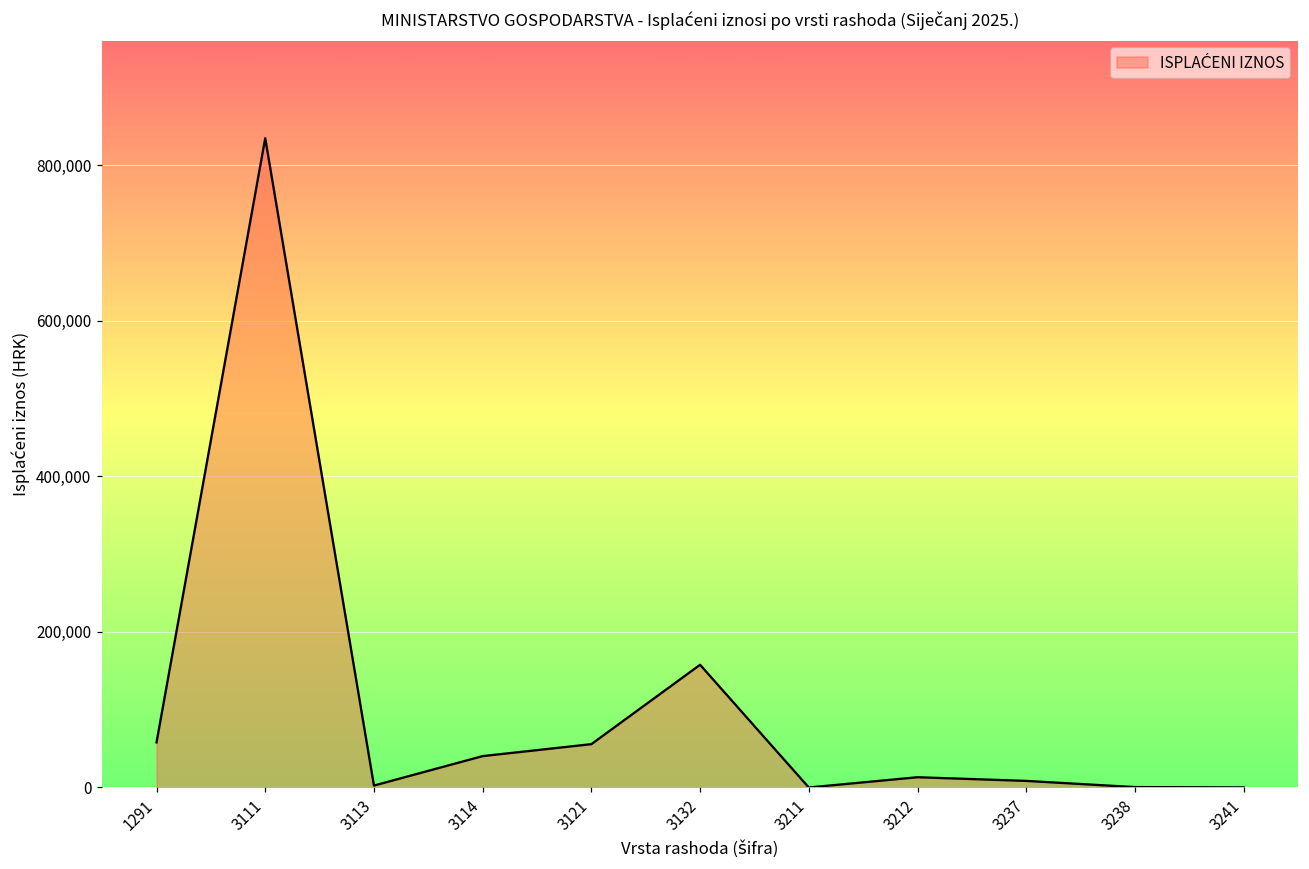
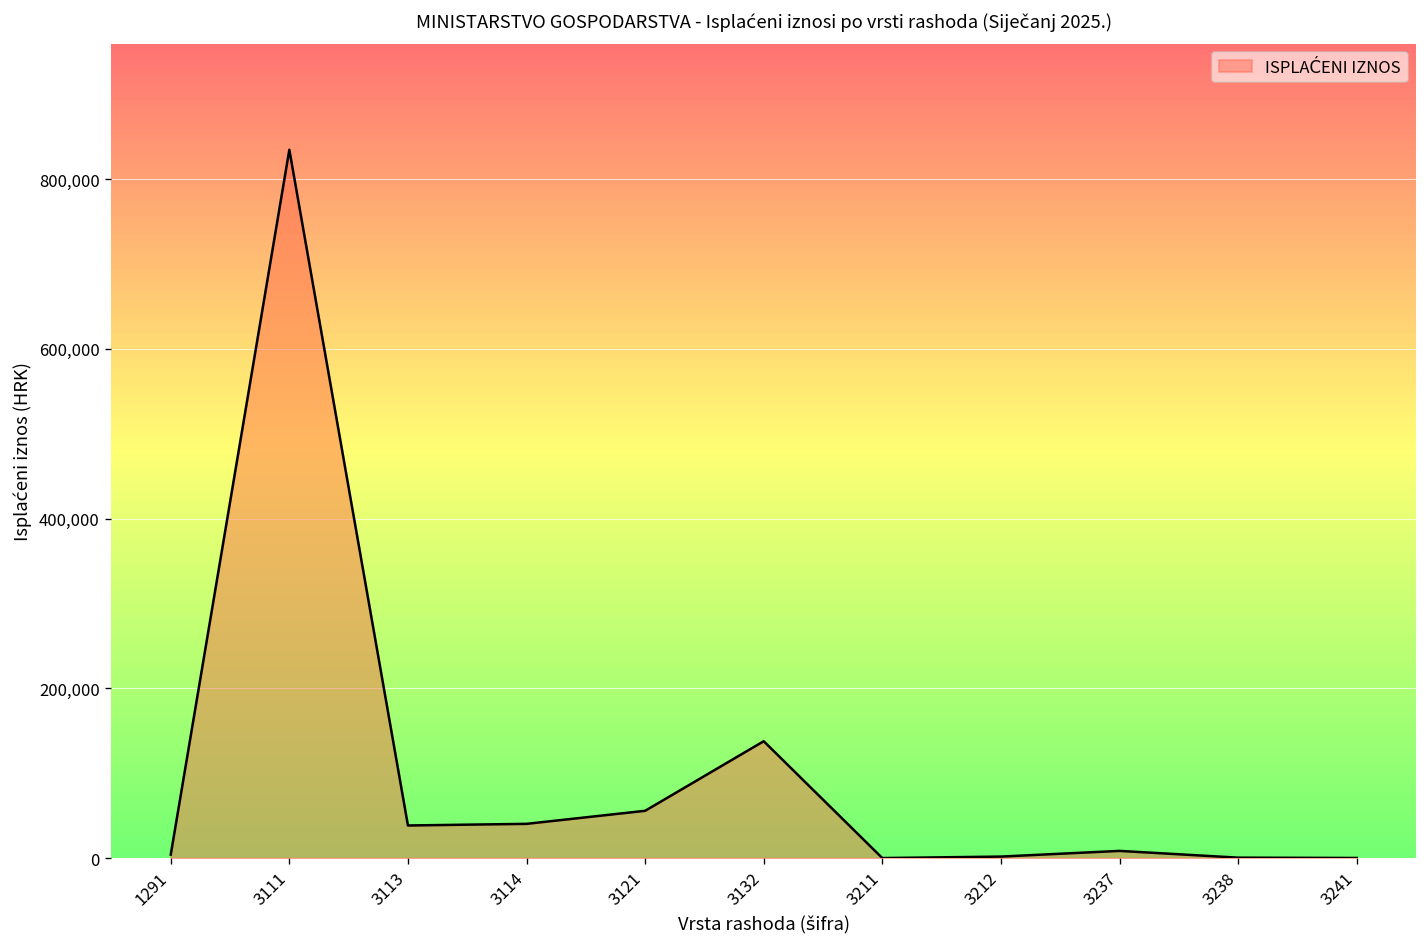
1291: 60,000 -> 0
3113: 0 -> 40,000
3132: 160,000 -> 140,000
3212: 10,000 -> 0
